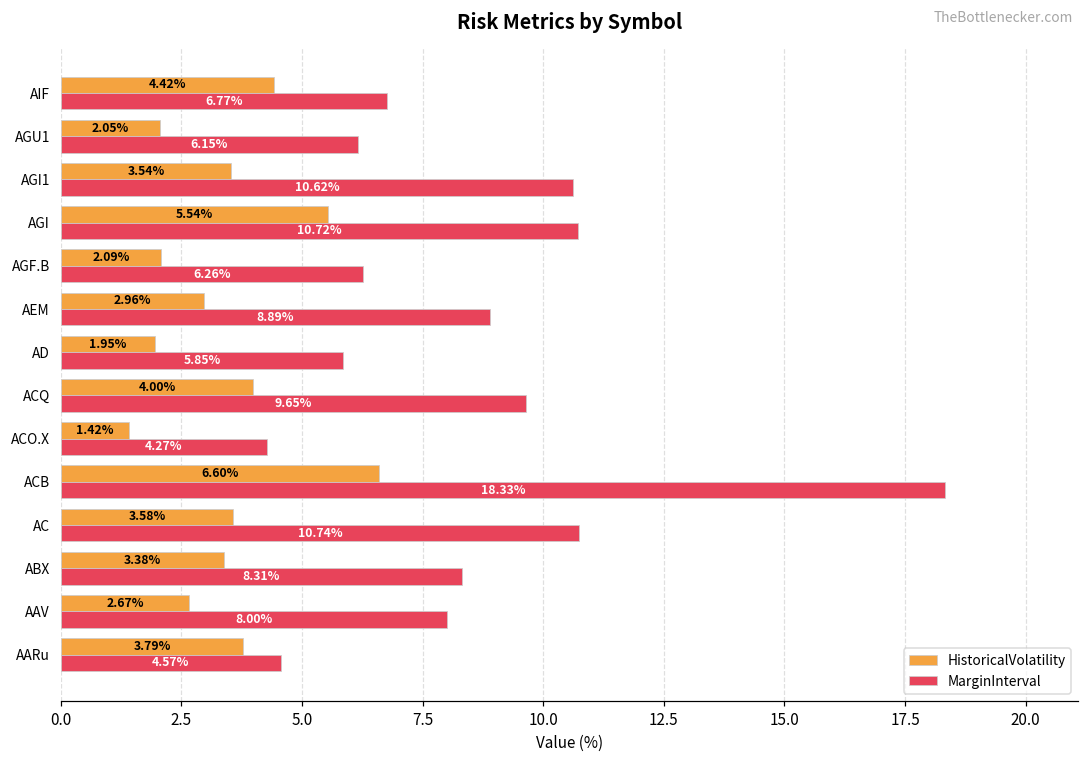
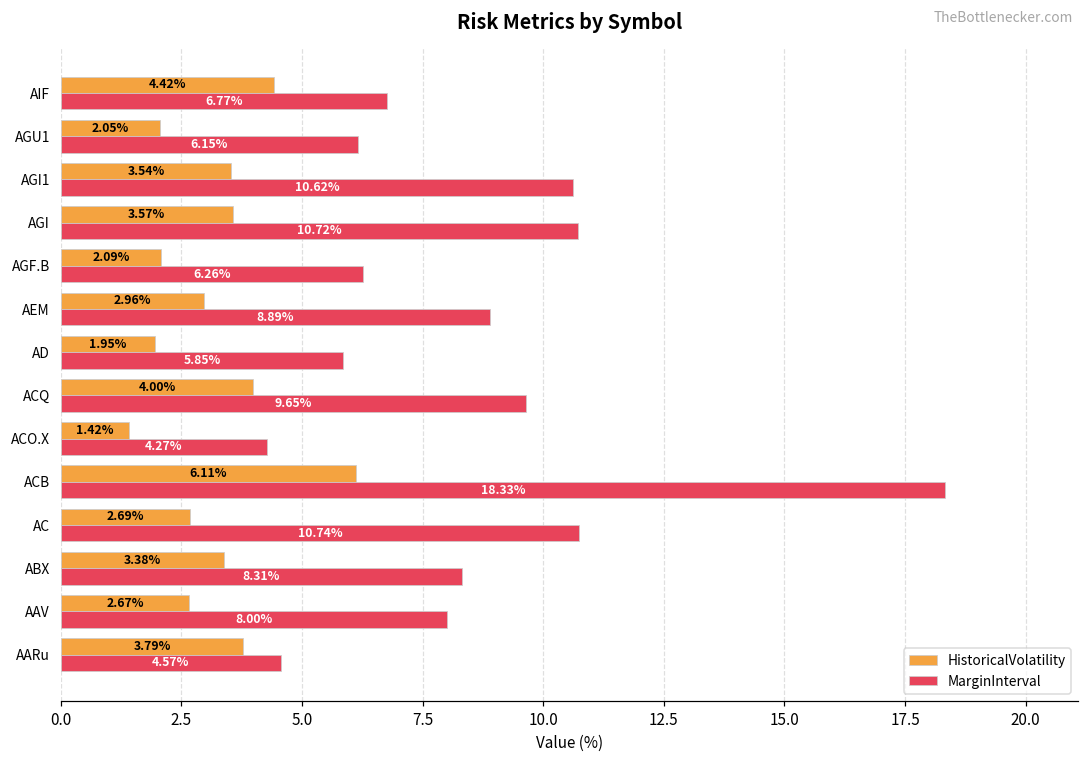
HistoricalVolatility, AGI: 5.54% -> 3.57%
HistoricalVolatility, ACB: 6.60% -> 6.11%
HistoricalVolatility, AC: 3.58% -> 2.69%
